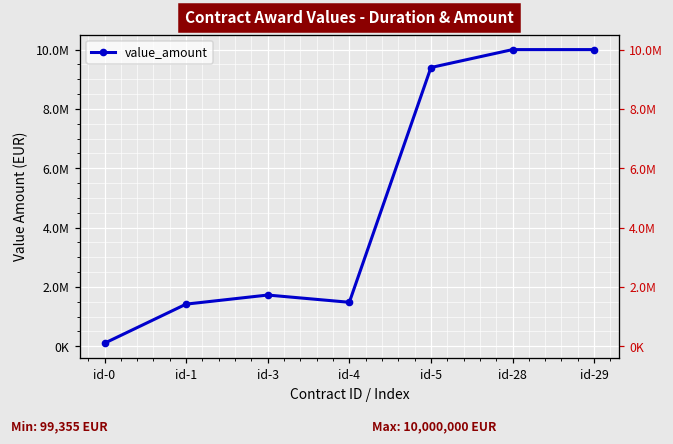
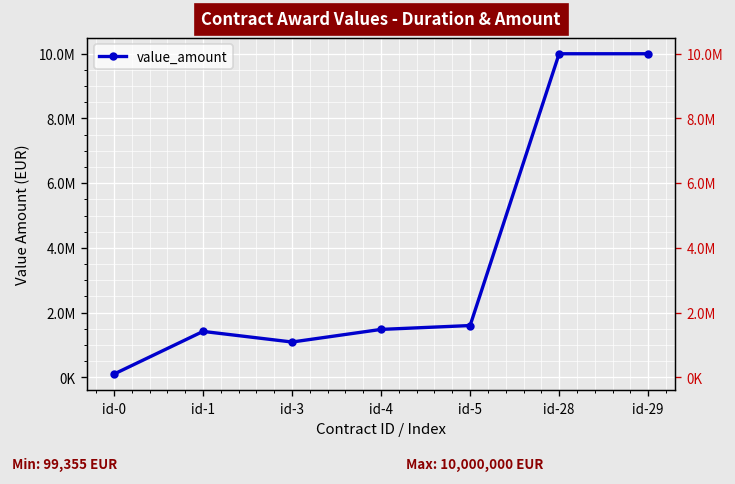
id-3: 1700000 -> 1100000
id-5: 9400000 -> 1600000
